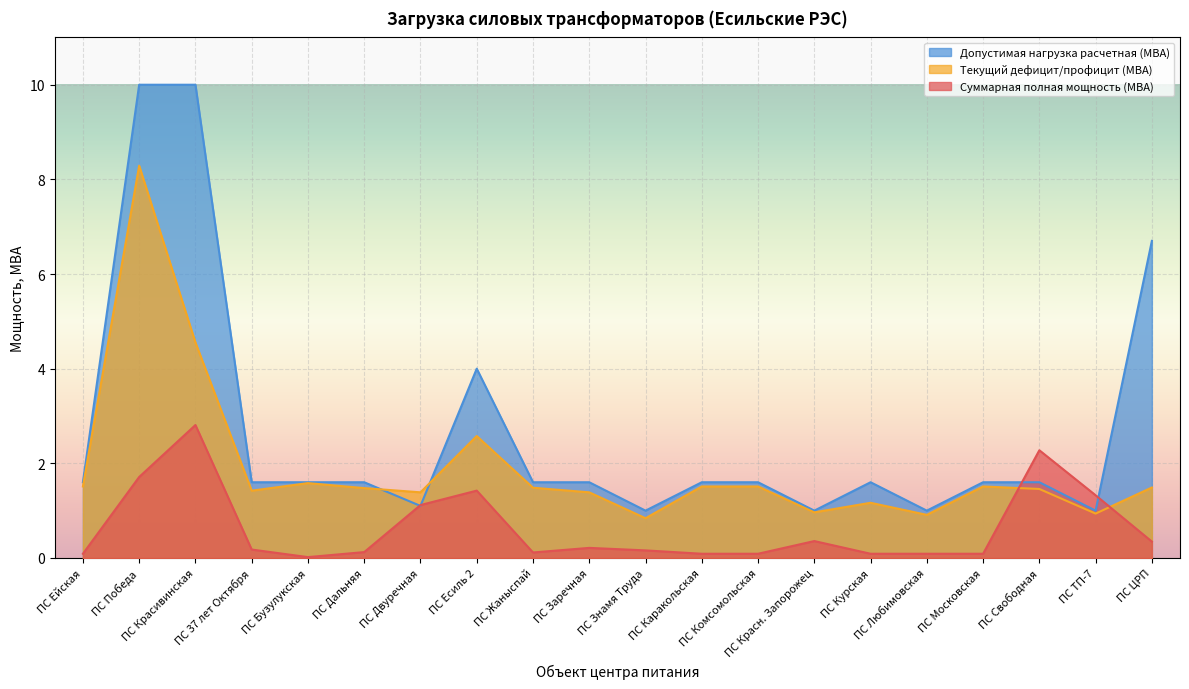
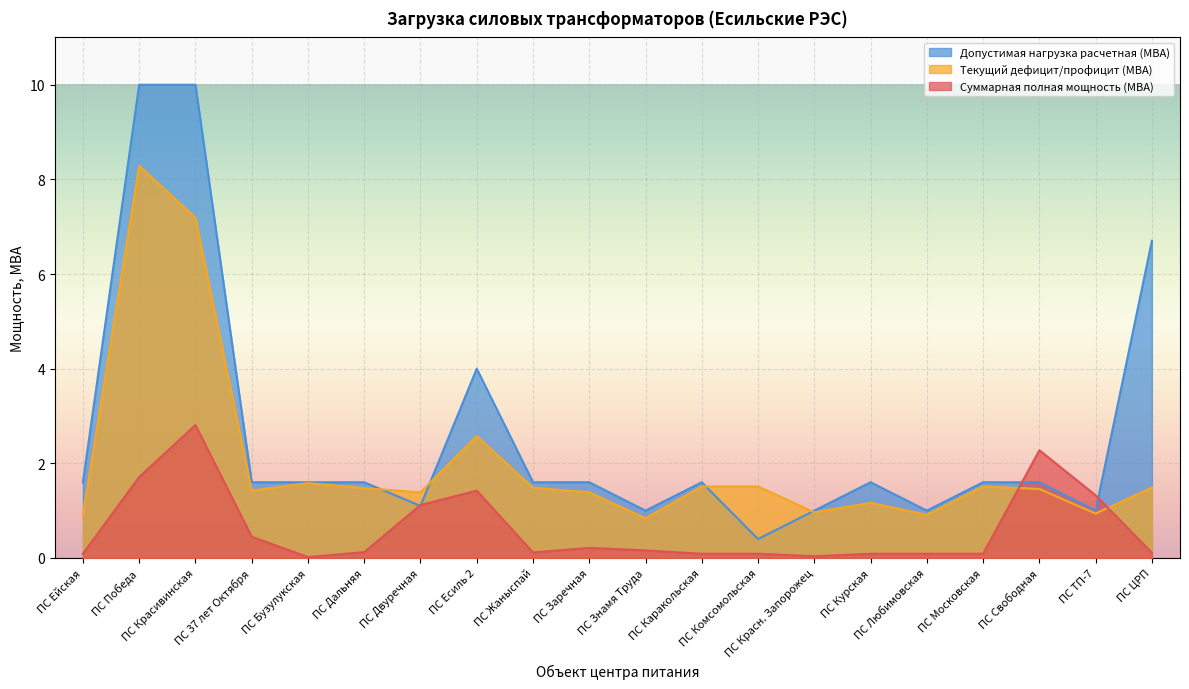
Текущий дефицит/профицит (МВА), ПС Ейская: 1.5 -> 0.9
Текущий дефицит/профицит (МВА), ПС Красивинская: 4.6 -> 7.2
Суммарная полная мощность (МВА), ПС 37 лет Октября: 0.2 -> 0.4
Допустимая нагрузка расчетная (МВА), ПС Комсомольская: 1.6 -> 0.4
Суммарная полная мощность (МВА), ПС Красн. Запорожец: 0.4 -> 0.0
Суммарная полная мощность (МВА), ПС ЦРП: 0.3 -> 0.1
